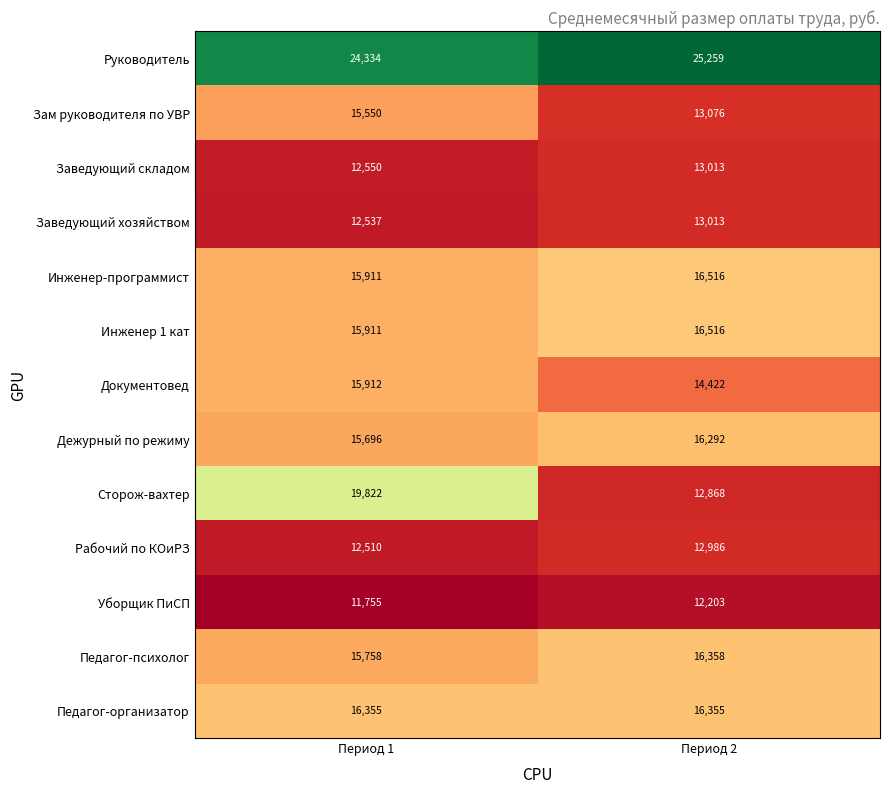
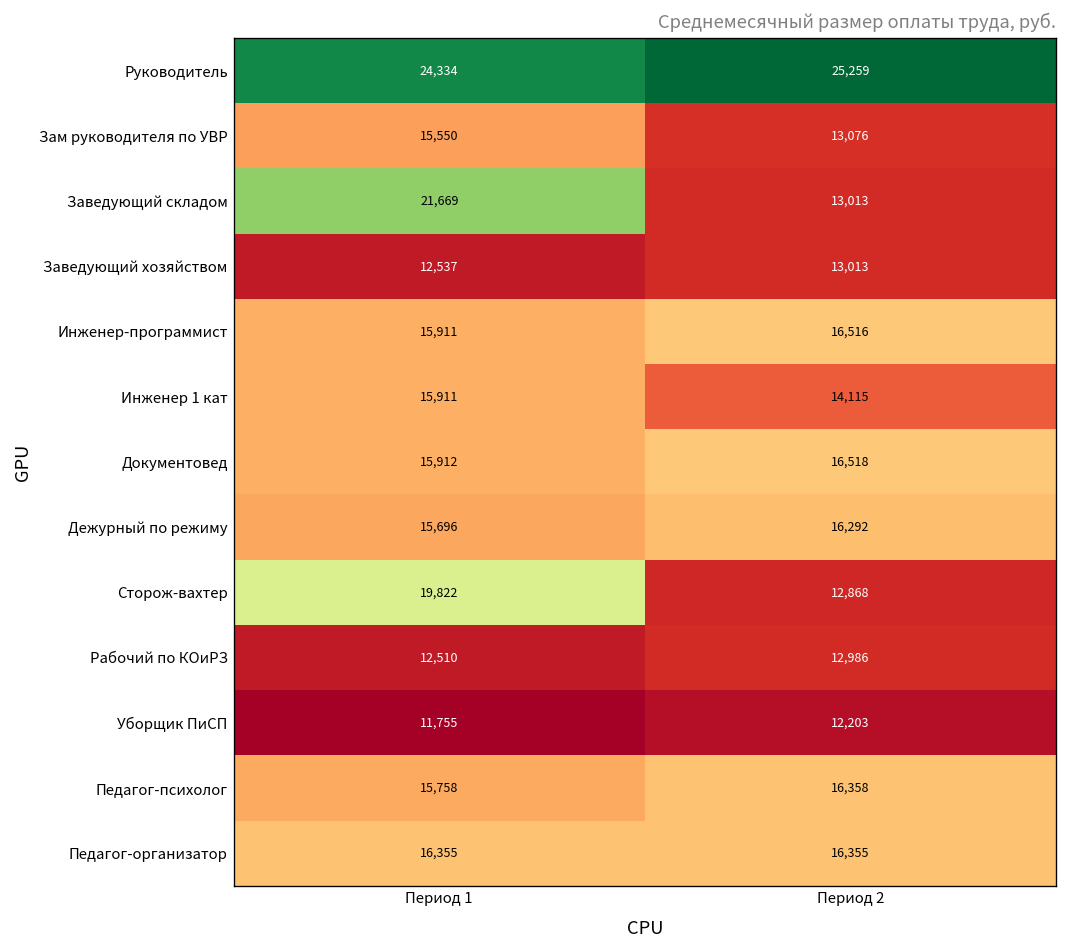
Заведующий складом, Период 1: 12,550 -> 21,669
Инженер 1 кат, Период 2: 16,516 -> 14,115
Документовед, Период 2: 14,422 -> 16,518
